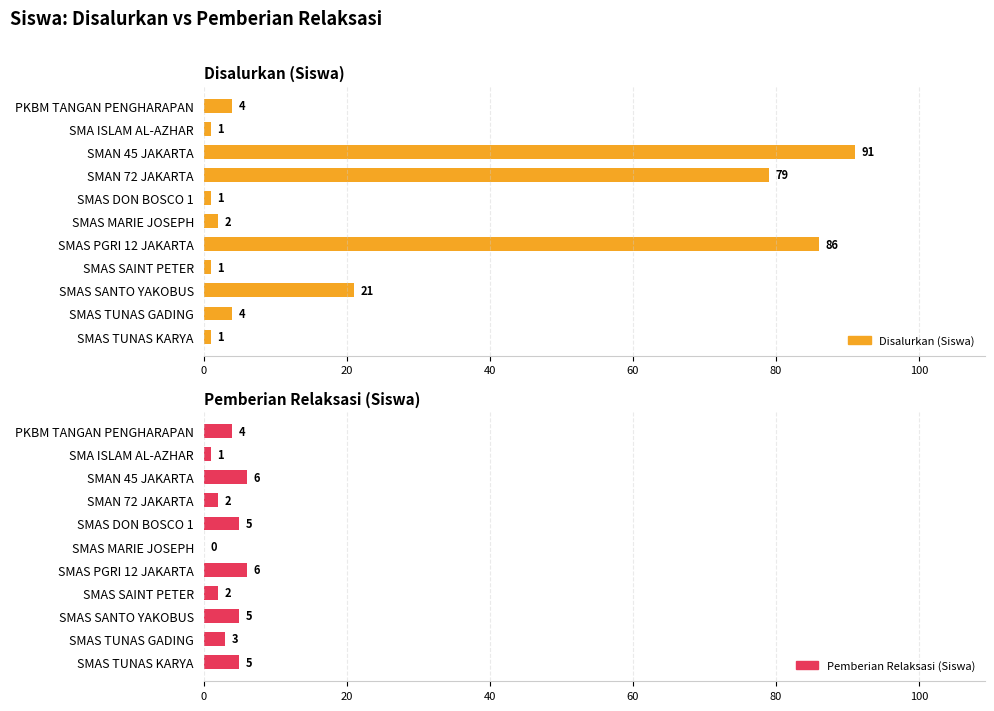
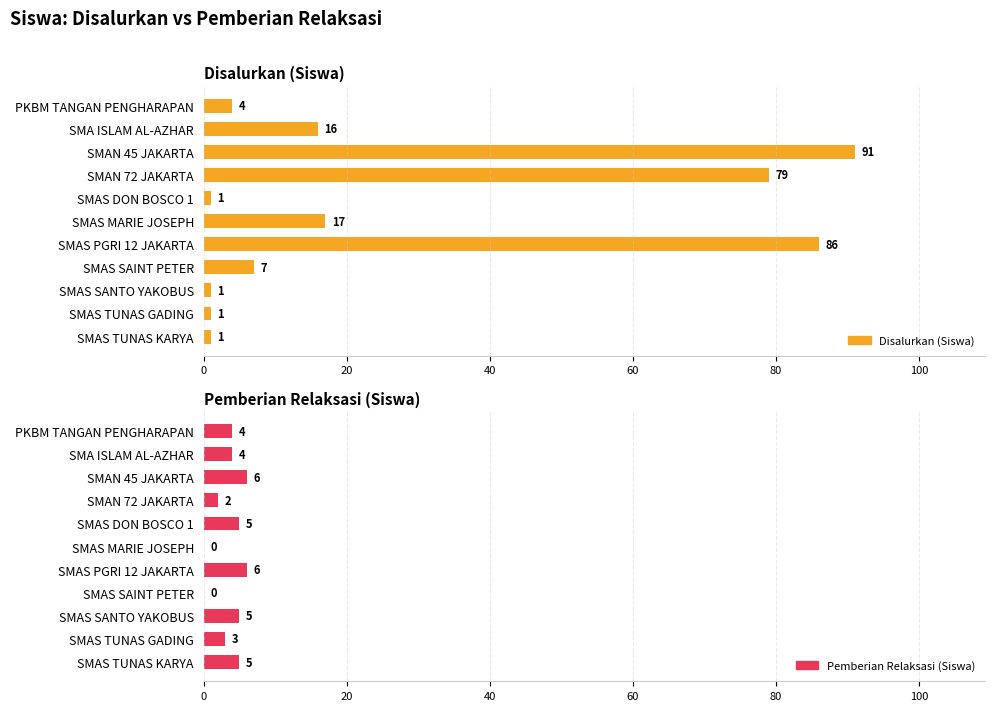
Disalurkan (Siswa), SMA ISLAM AL-AZHAR: 1 -> 16
Disalurkan (Siswa), SMAS MARIE JOSEPH: 2 -> 17
Disalurkan (Siswa), SMAS SAINT PETER: 1 -> 7
Disalurkan (Siswa), SMAS SANTO YAKOBUS: 21 -> 1
Disalurkan (Siswa), SMAS TUNAS GADING: 4 -> 1
Pemberian Relaksasi (Siswa), SMA ISLAM AL-AZHAR: 1 -> 4
Pemberian Relaksasi (Siswa), SMAS SAINT PETER: 2 -> 0
